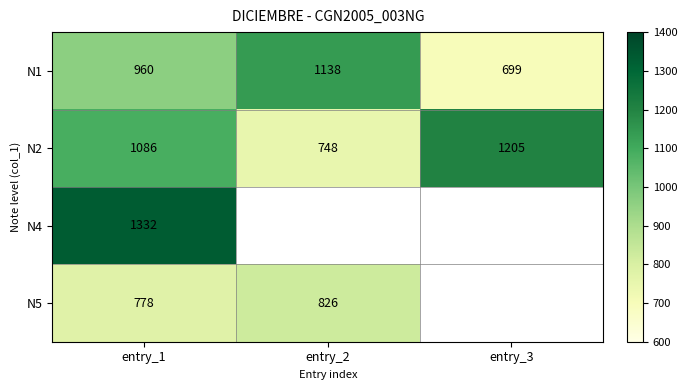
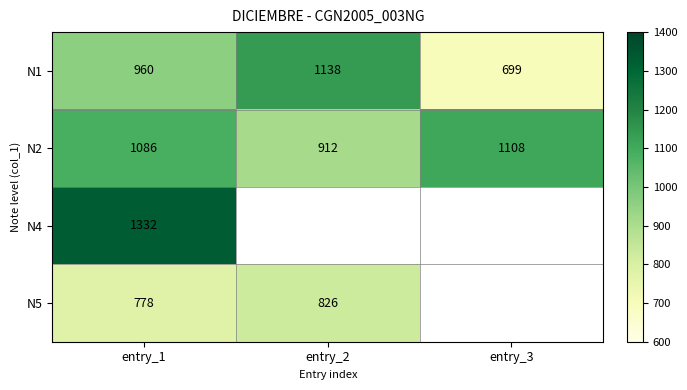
N2, entry_2: 748 -> 912
N2, entry_3: 1205 -> 1108
